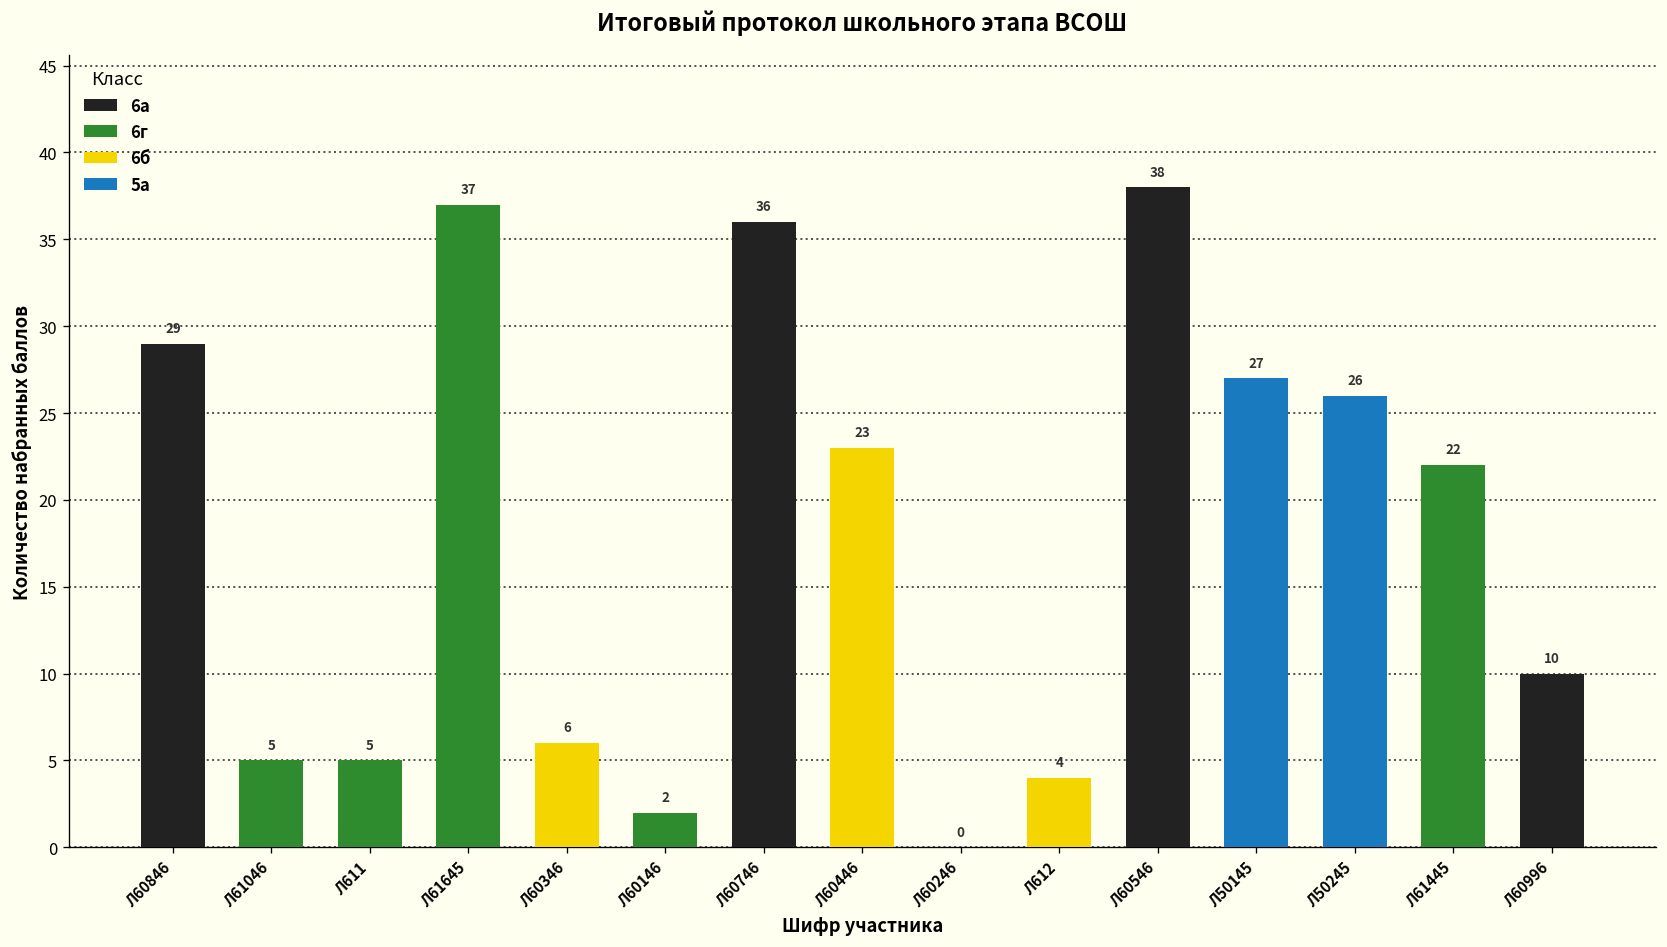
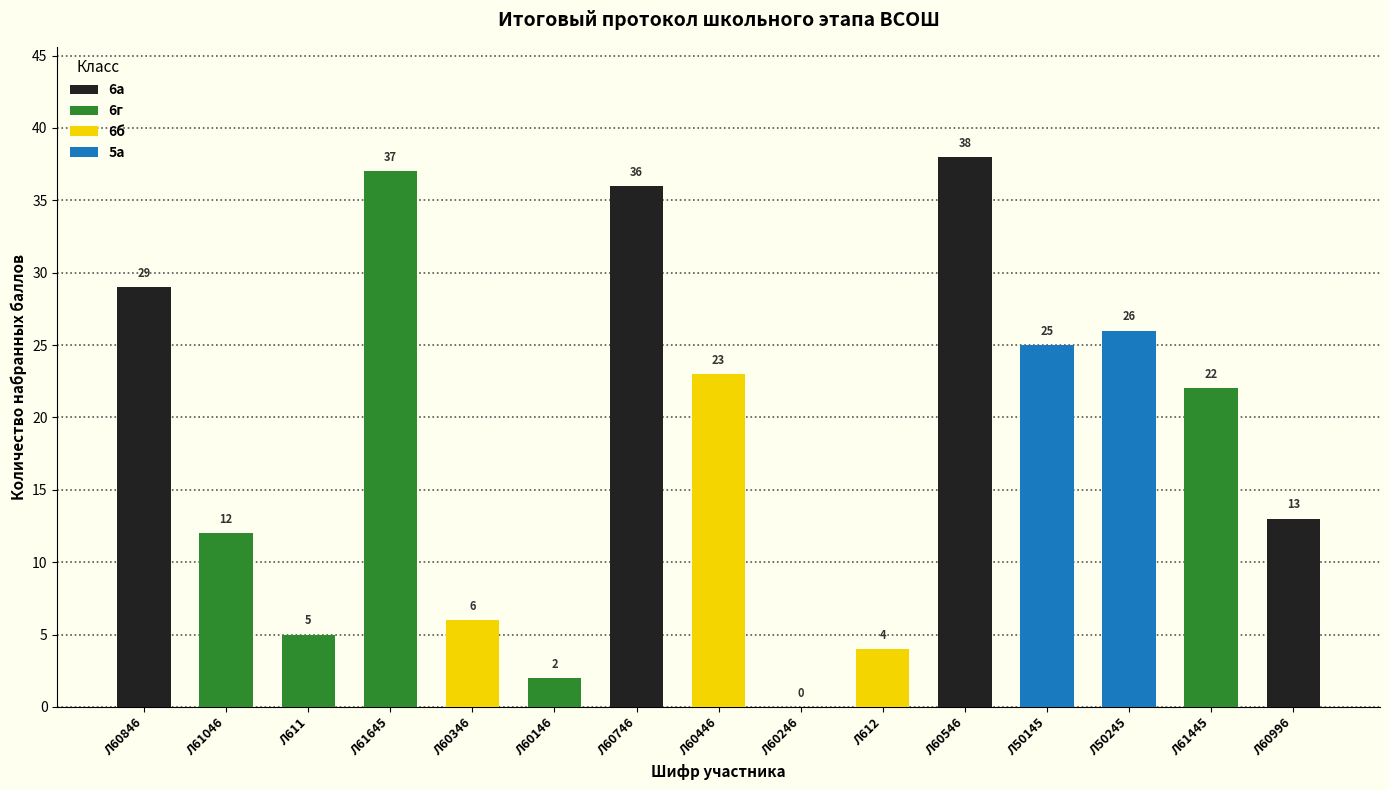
Л61046: 5 -> 12
Л50145: 27 -> 25
Л60996: 10 -> 13
